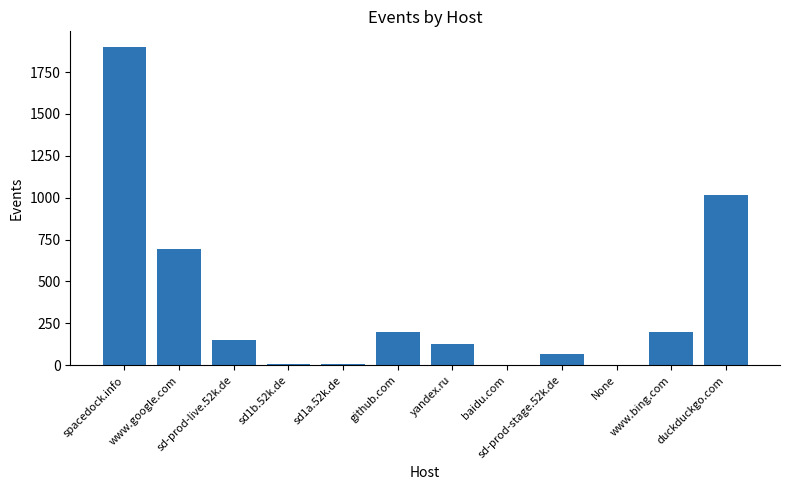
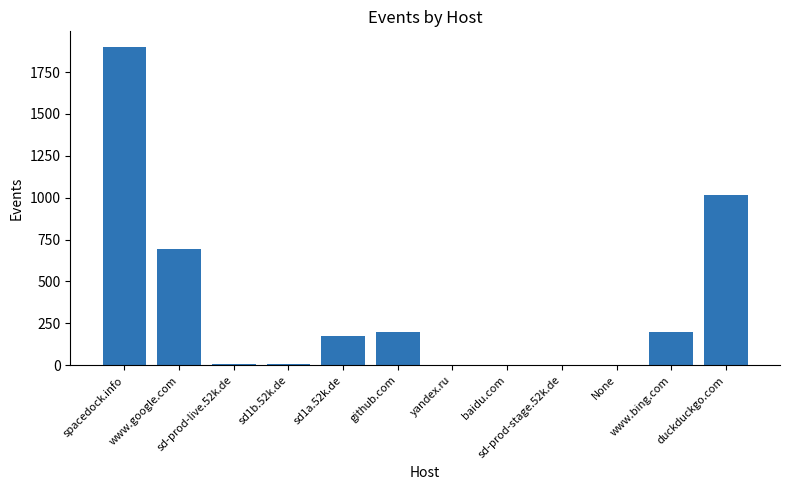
sd-prod-live.52k.de: 150 -> 10
sd1a.52k.de: 10 -> 170
yandex.ru: 130 -> 0
sd-prod-stage.52k.de: 70 -> 0
